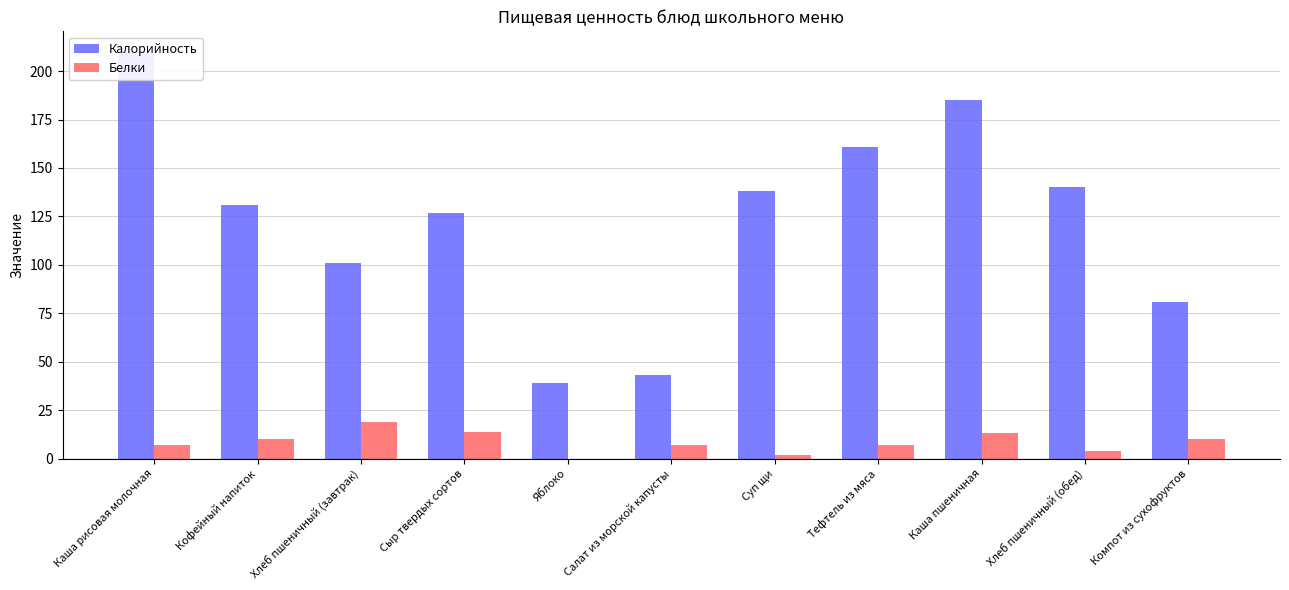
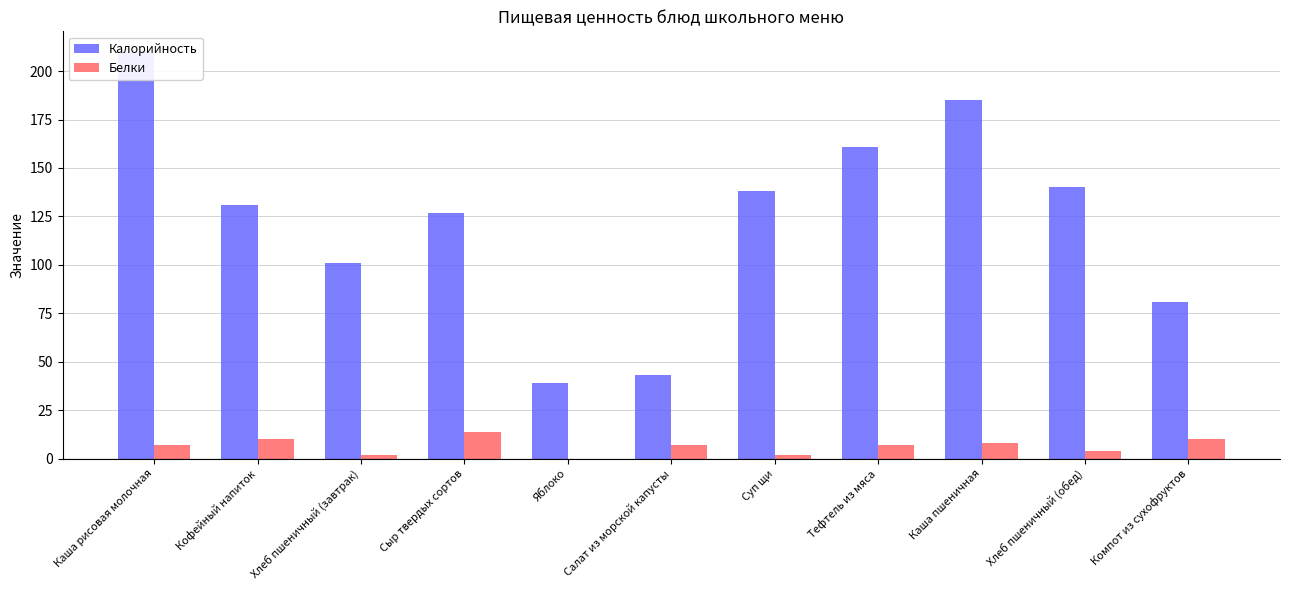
Белки, Хлеб пшеничный (завтрак): 19 -> 2
Белки, Каша пшеничная: 13 -> 8
